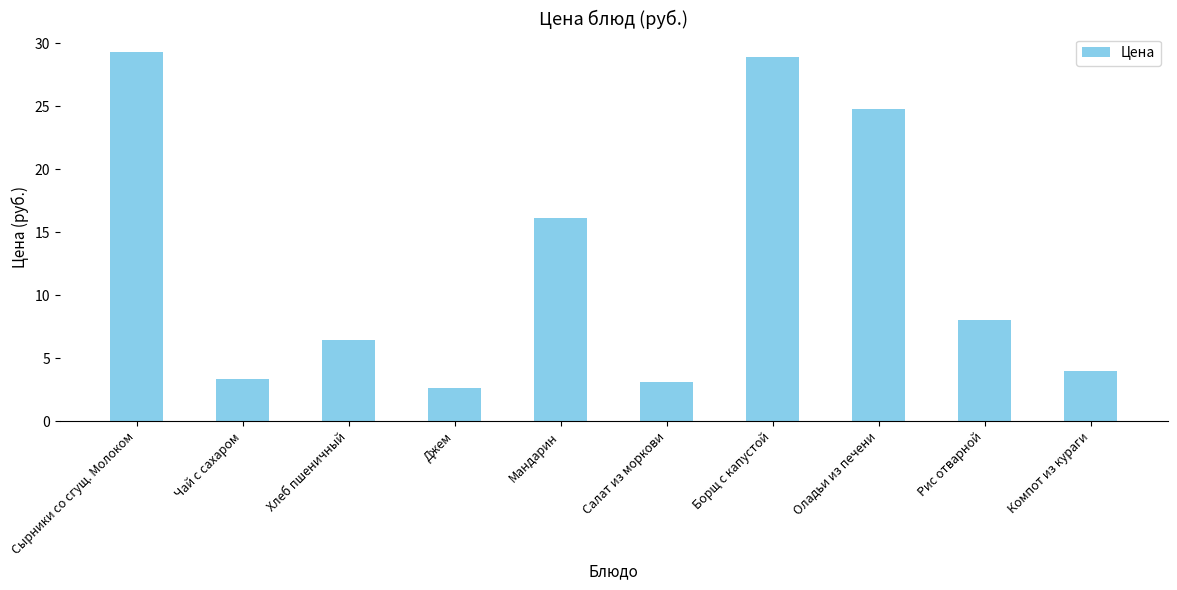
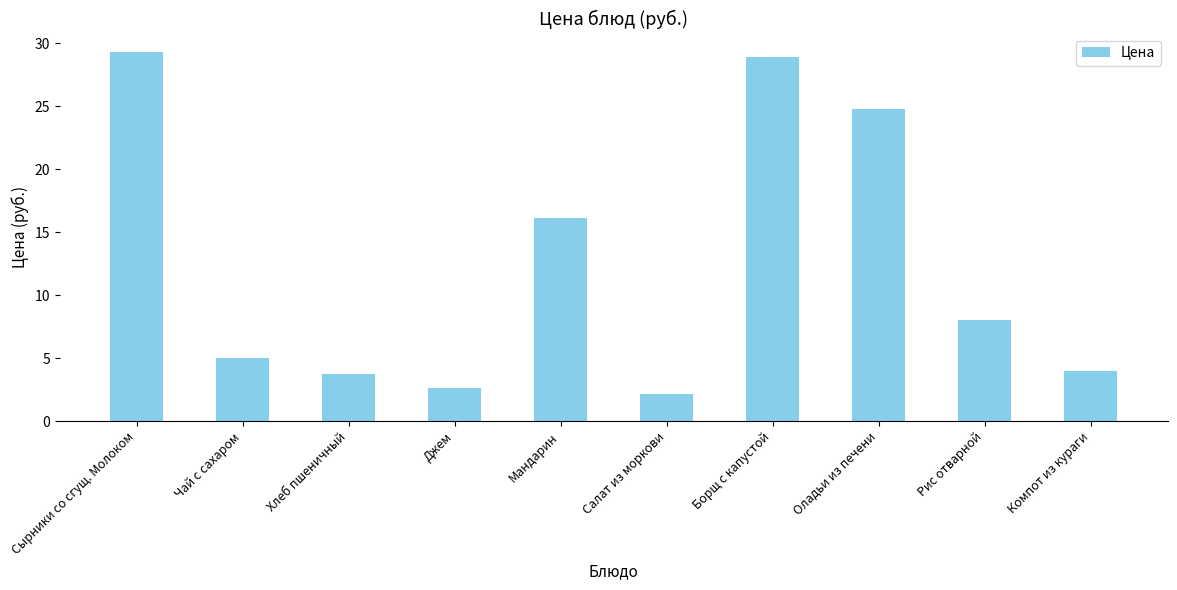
Чай с сахаром: 3.3 -> 5.0
Хлеб пшеничный: 6.4 -> 3.7
Салат из моркови: 3.1 -> 2.1
